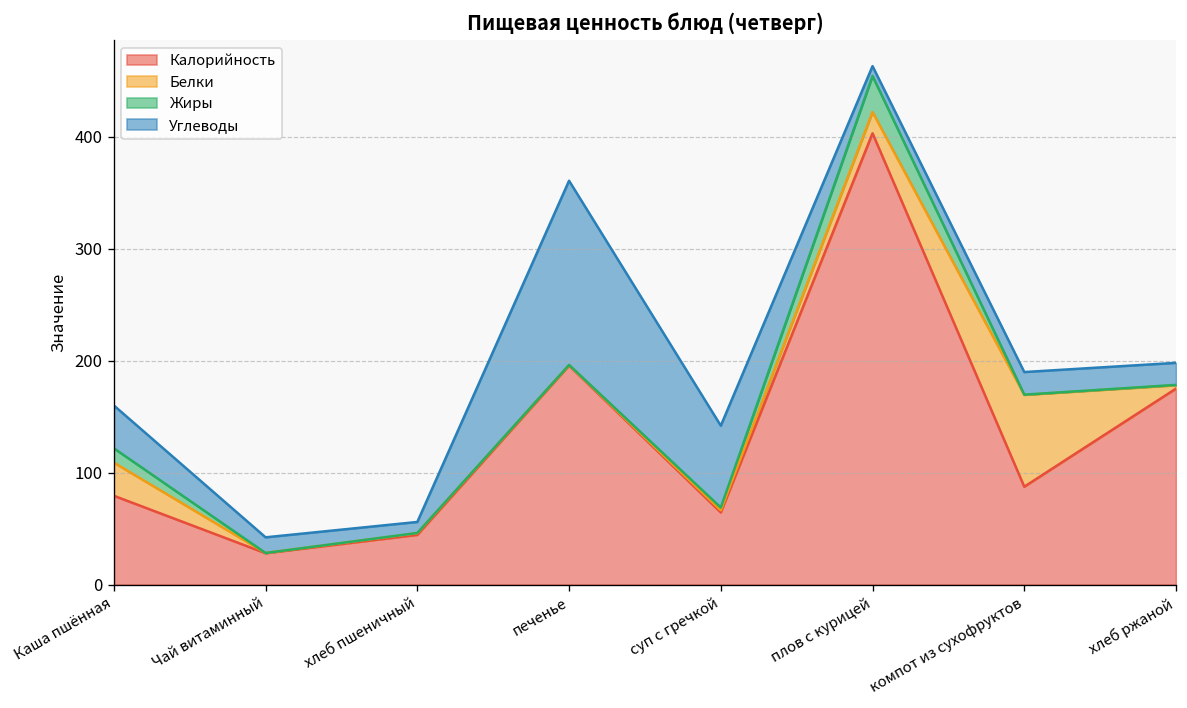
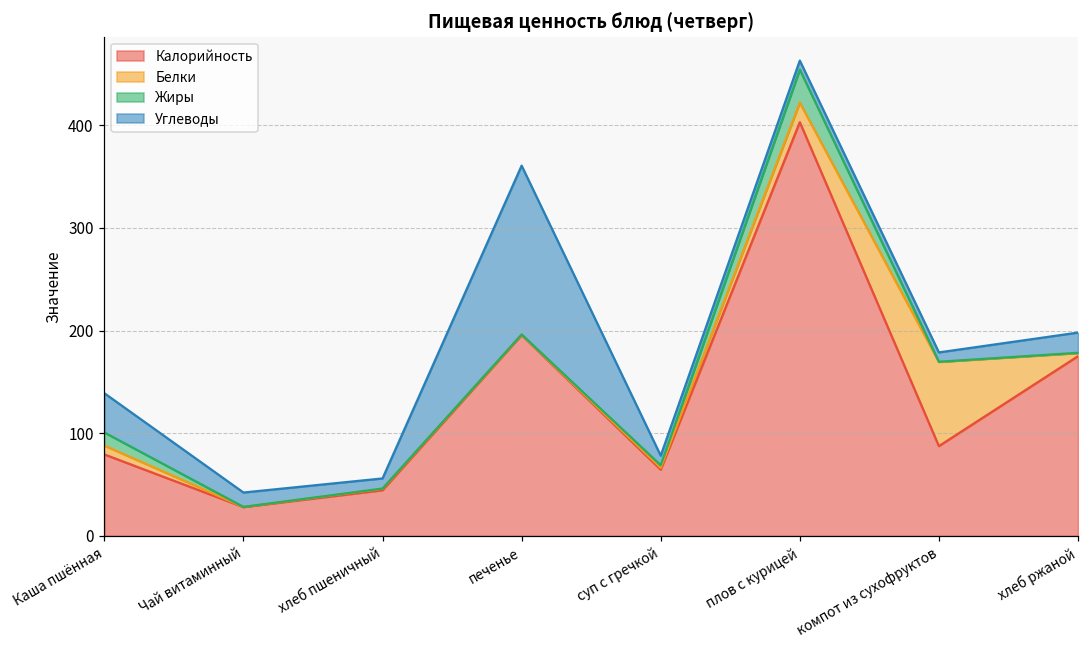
Белки, Каша пшённая: 30 -> 10
Углеводы, суп с гречкой: 70 -> 10
Углеводы, компот из сухофруктов: 20 -> 10
